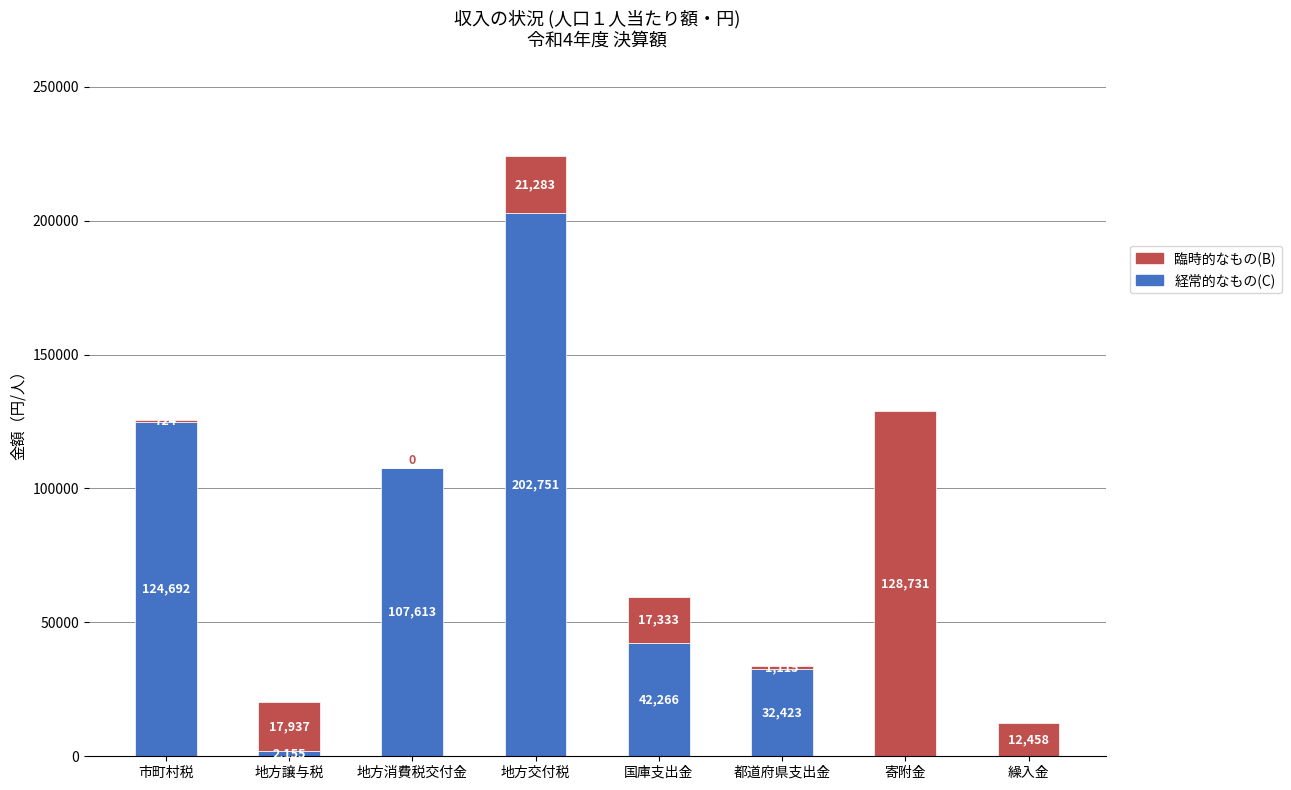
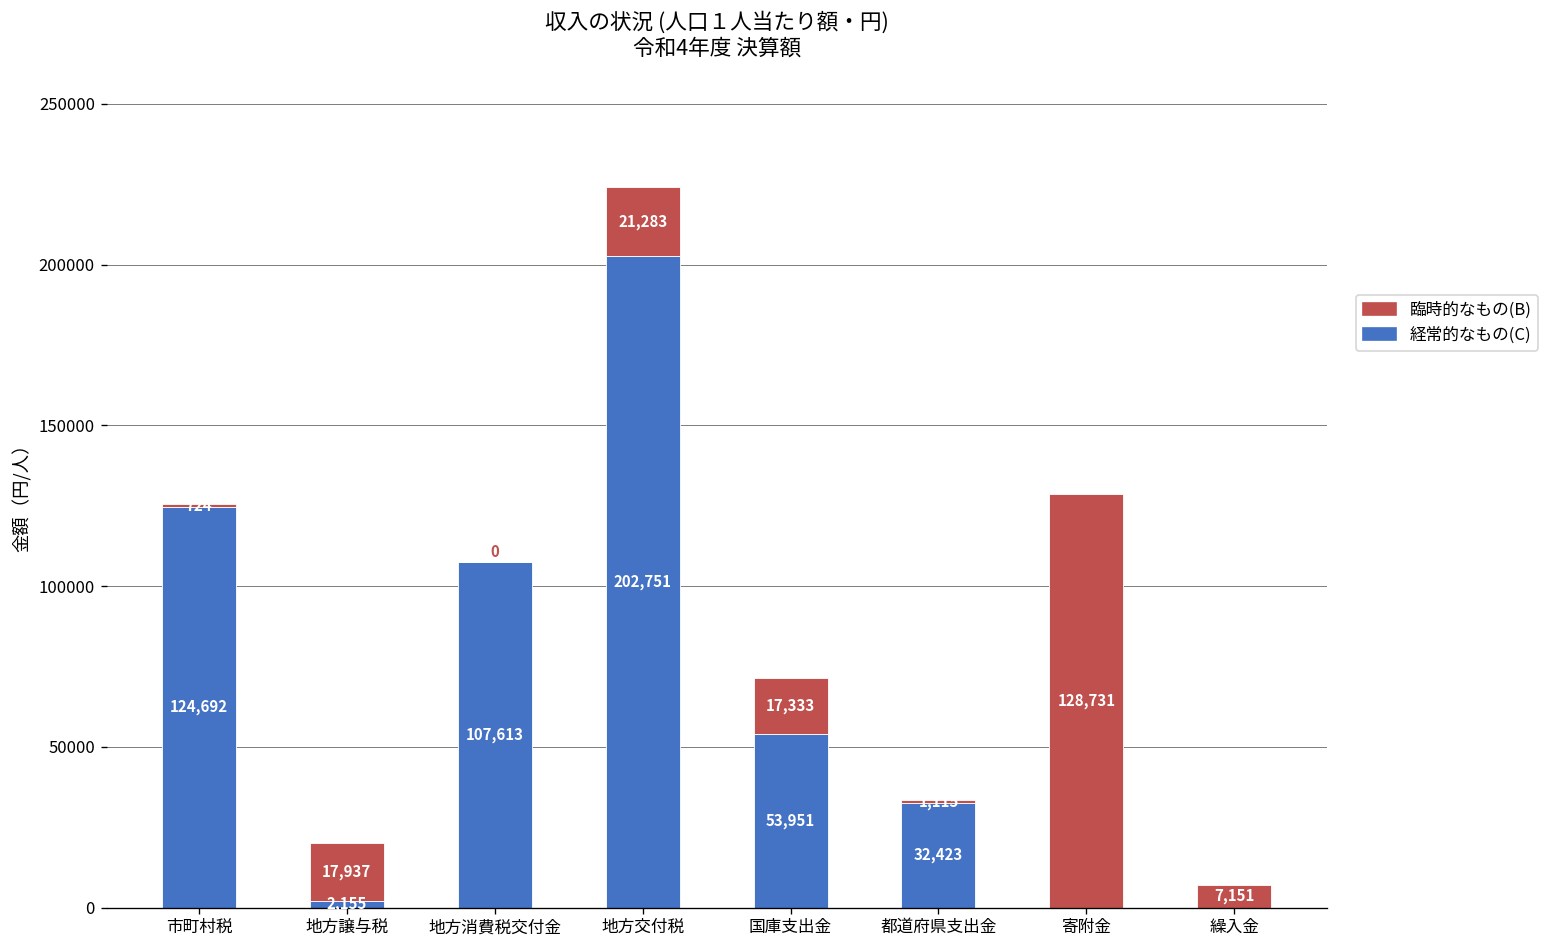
経常的なもの(C), 国庫支出金: 42,266 -> 53,951
臨時的なもの(B), 繰入金: 12,458 -> 7,151
